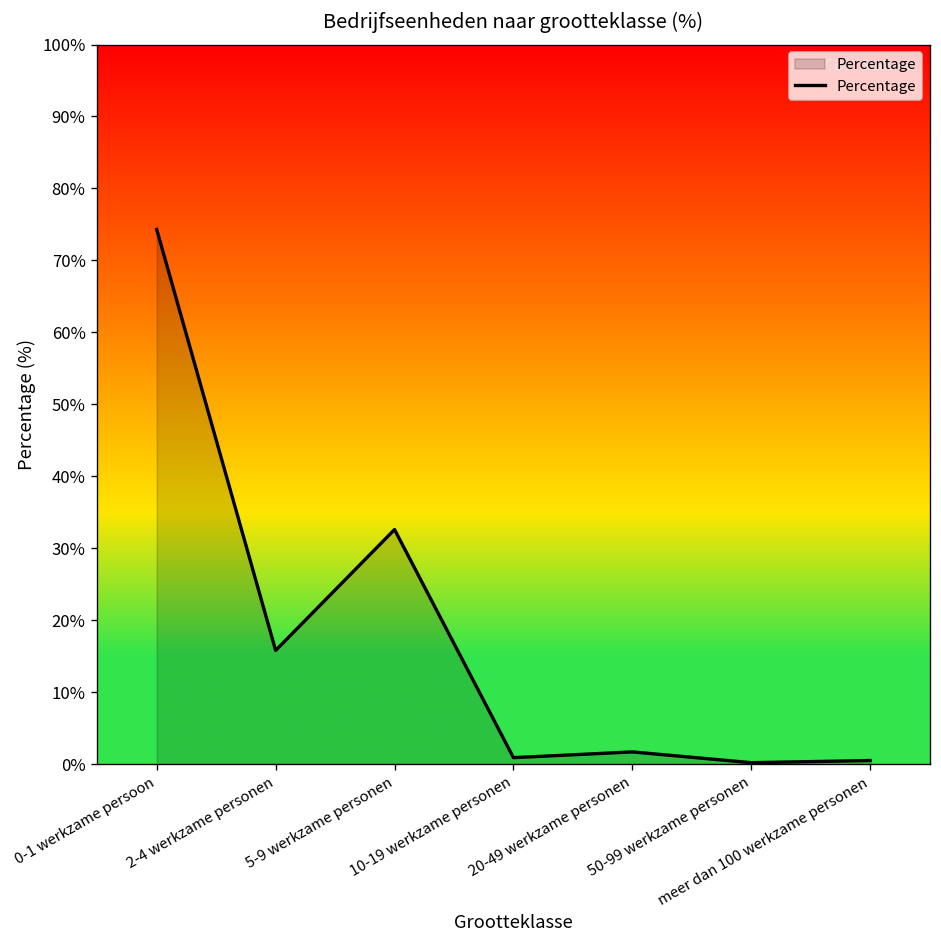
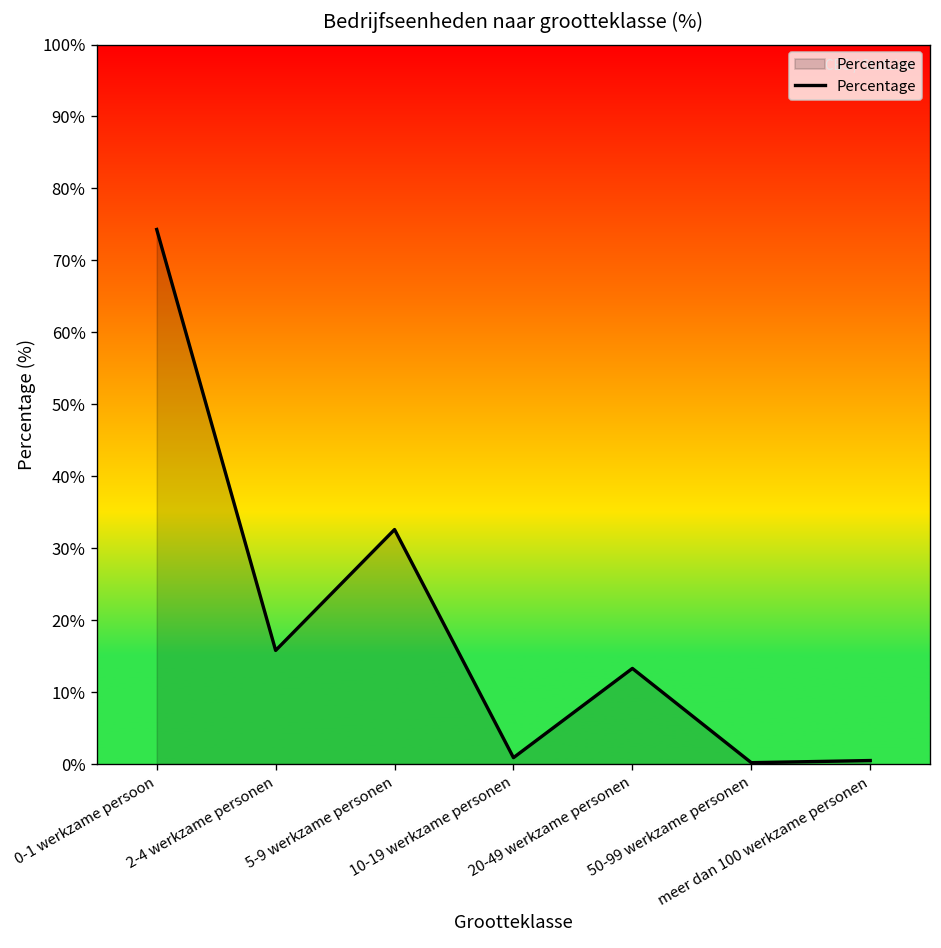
20-49 werkzame personen: 2% -> 13%
